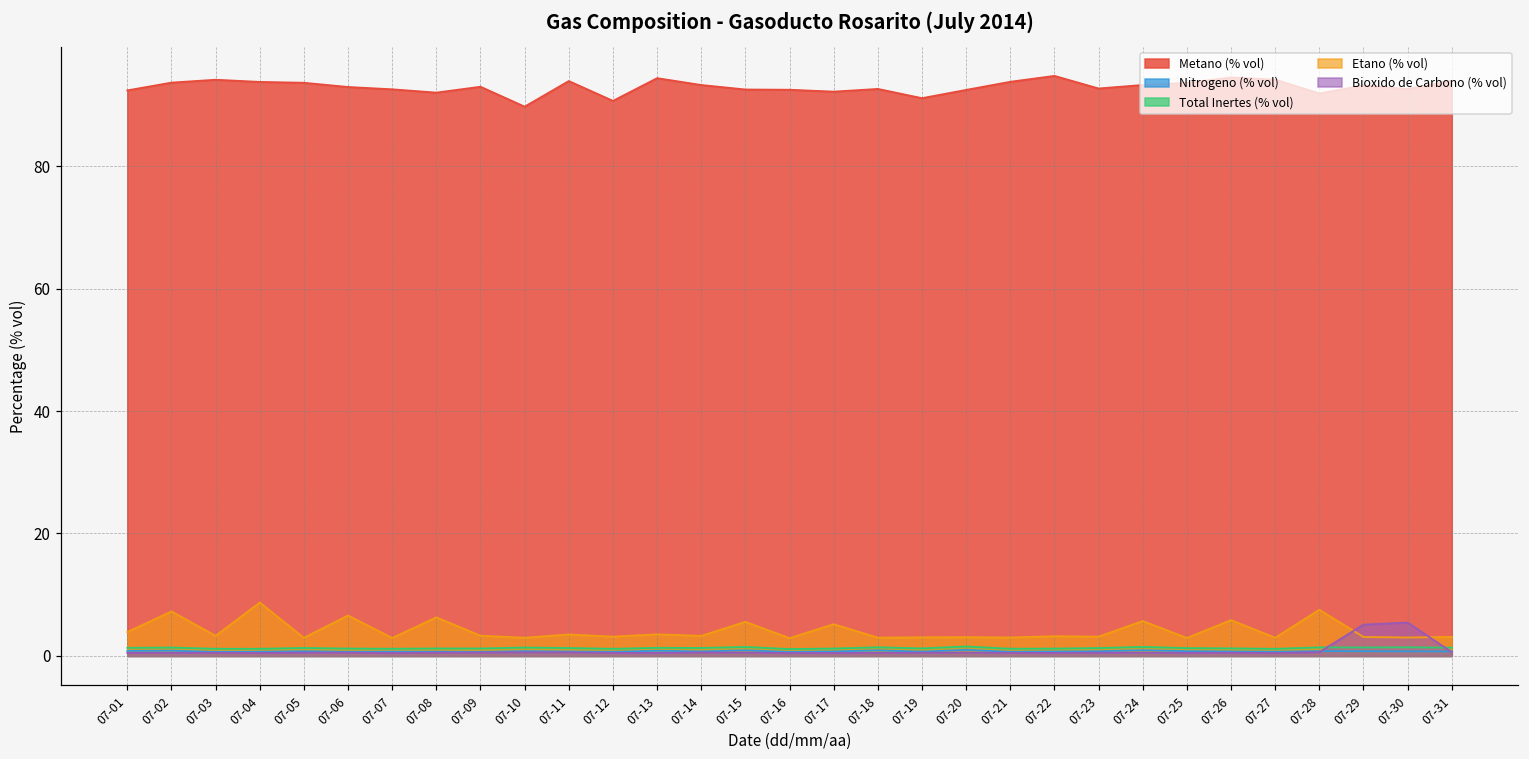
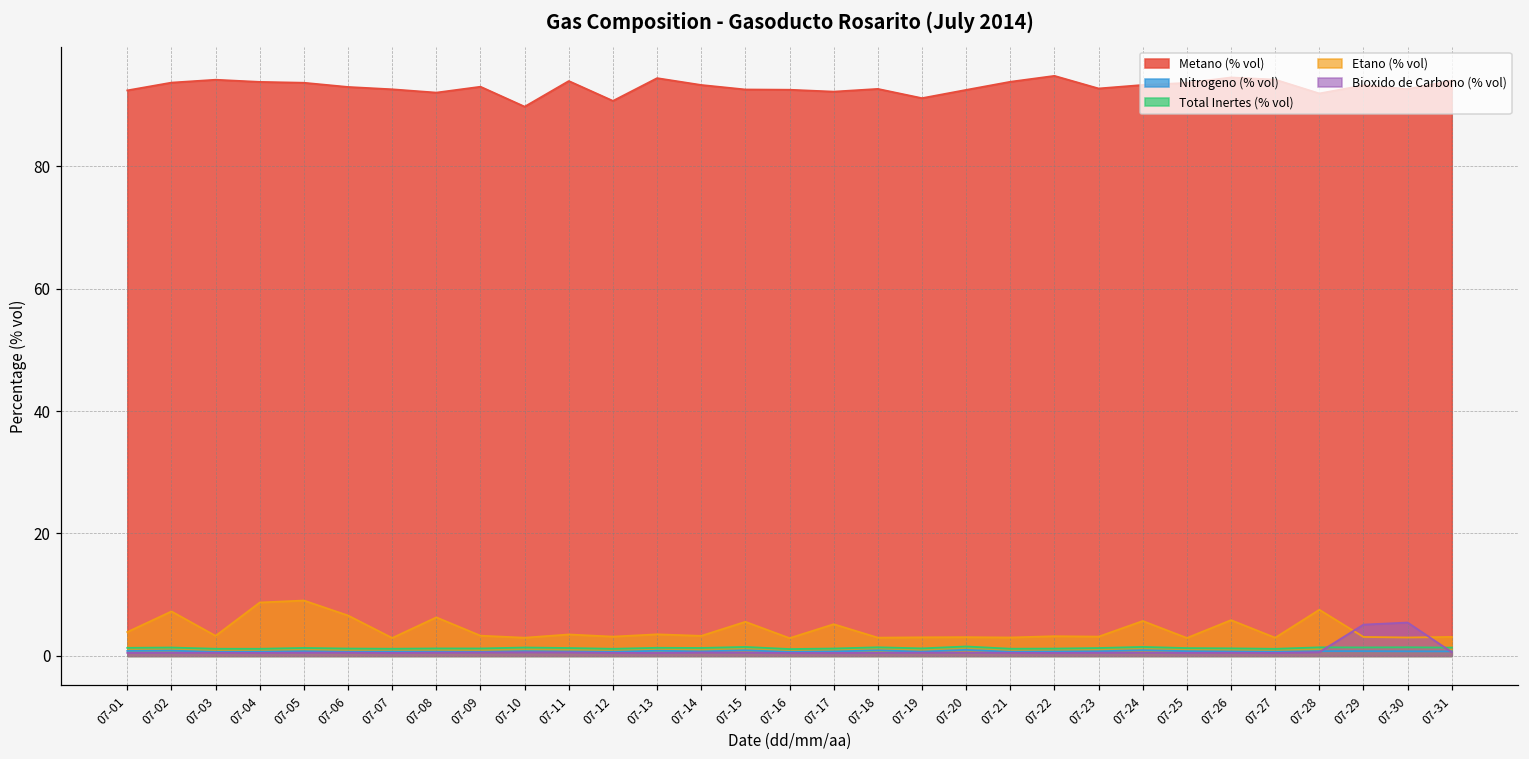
Etano (% vol), 07-05: 3 -> 9
